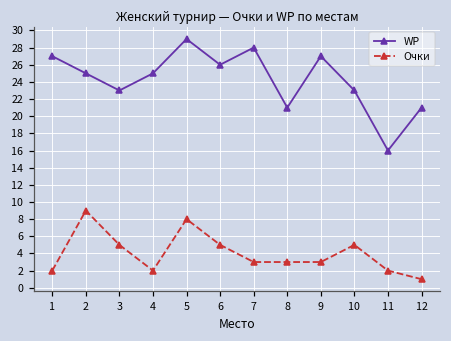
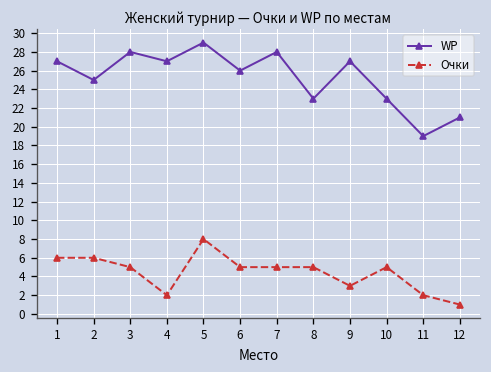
Очки, 1: 2 -> 6
Очки, 2: 9 -> 6
WP, 3: 23 -> 28
WP, 4: 25 -> 27
Очки, 7: 3 -> 5
WP, 8: 21 -> 23
Очки, 8: 3 -> 5
WP, 11: 16 -> 19
